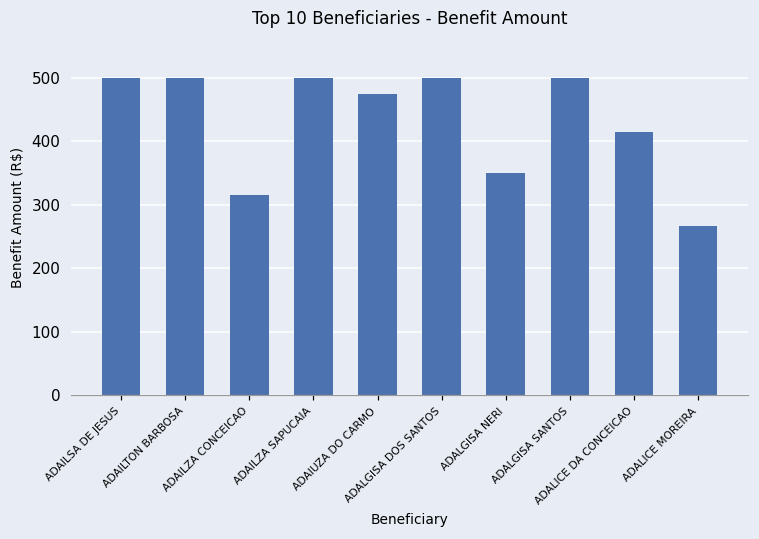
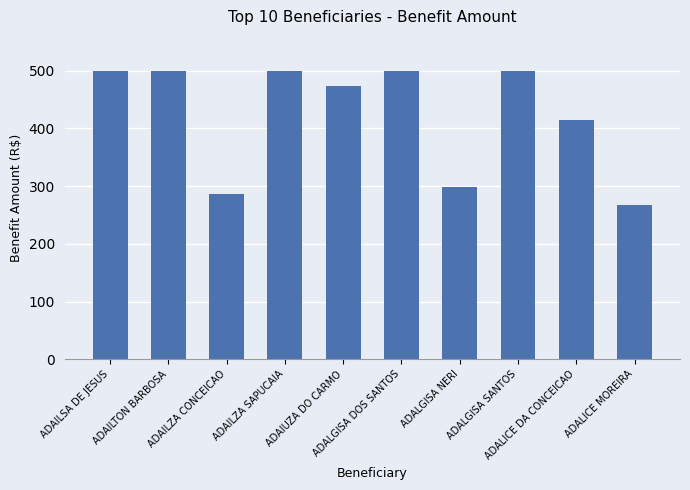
ADAILZA CONCEICAO: 320 -> 290
ADALGISA NERI: 350 -> 300
